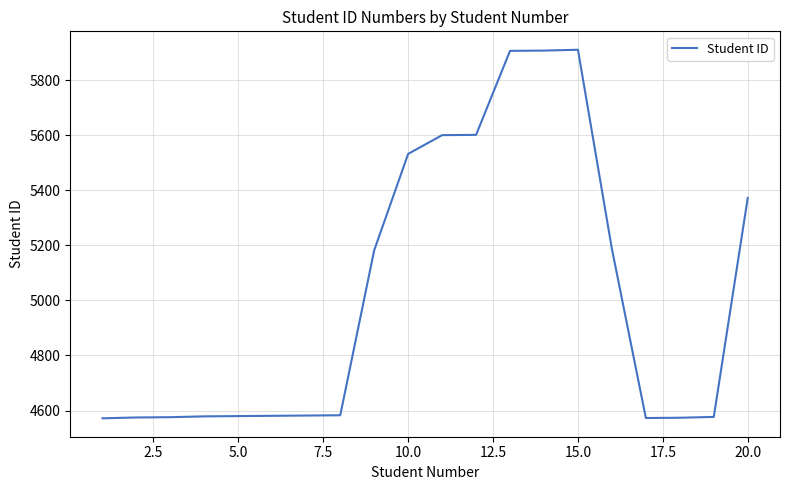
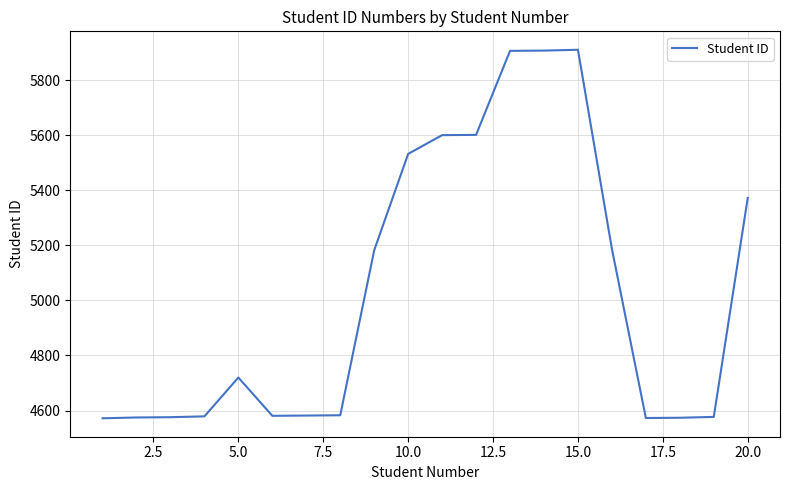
5.0: 4580 -> 4720
